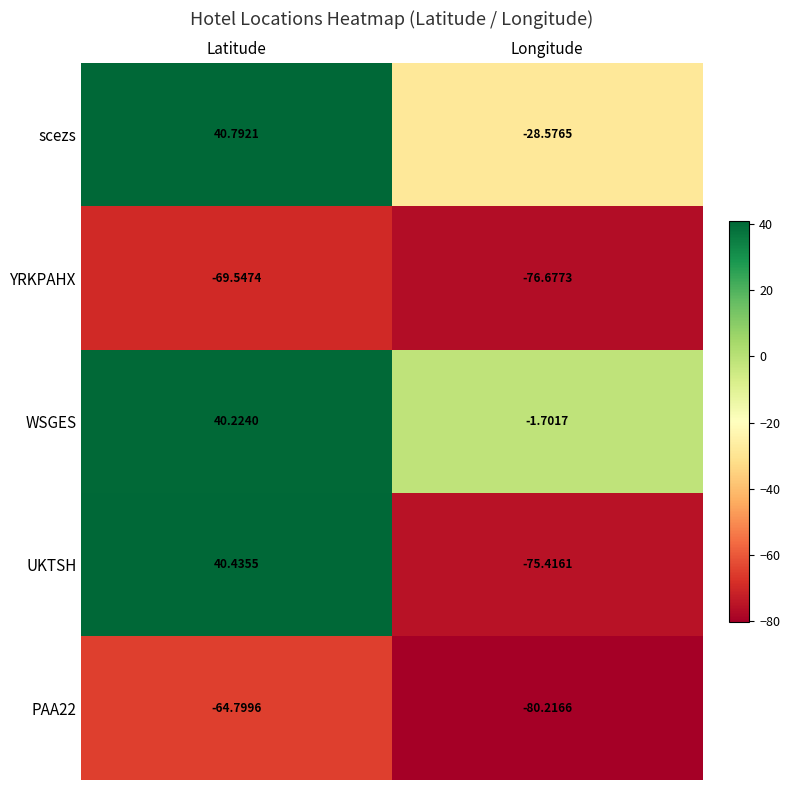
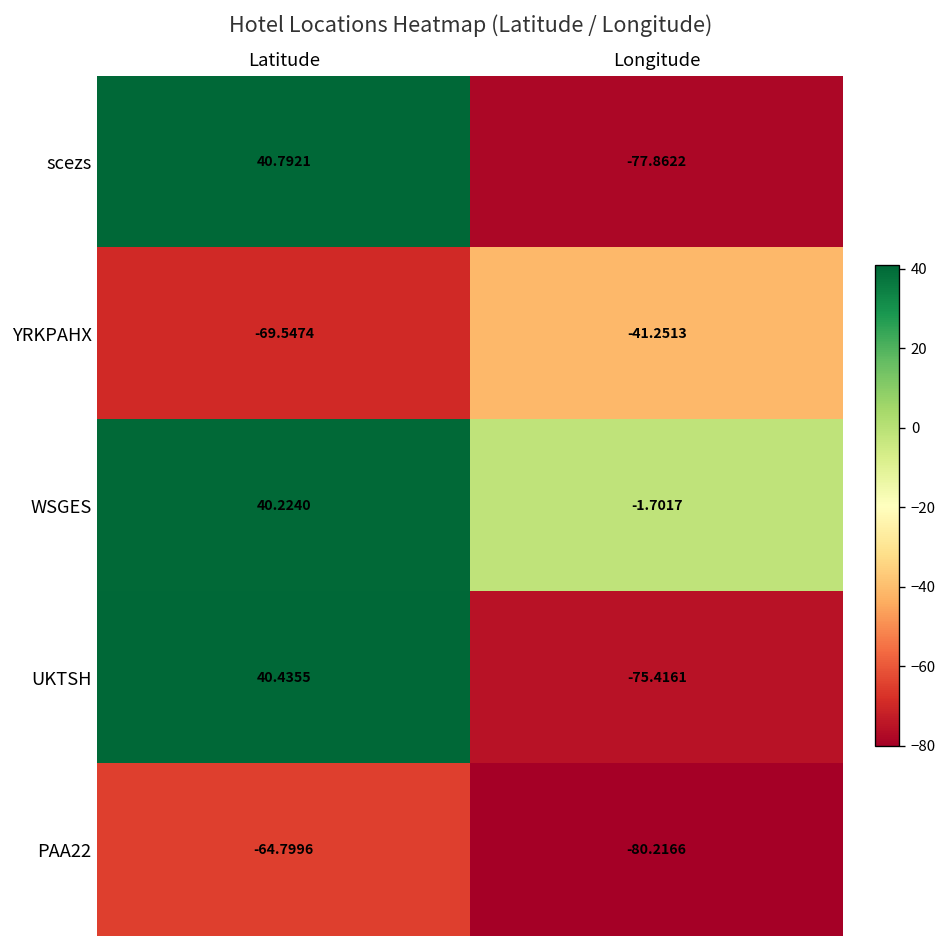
scezs, Longitude: -28.5765 -> -77.8622
YRKPAHX, Longitude: -76.6773 -> -41.2513
